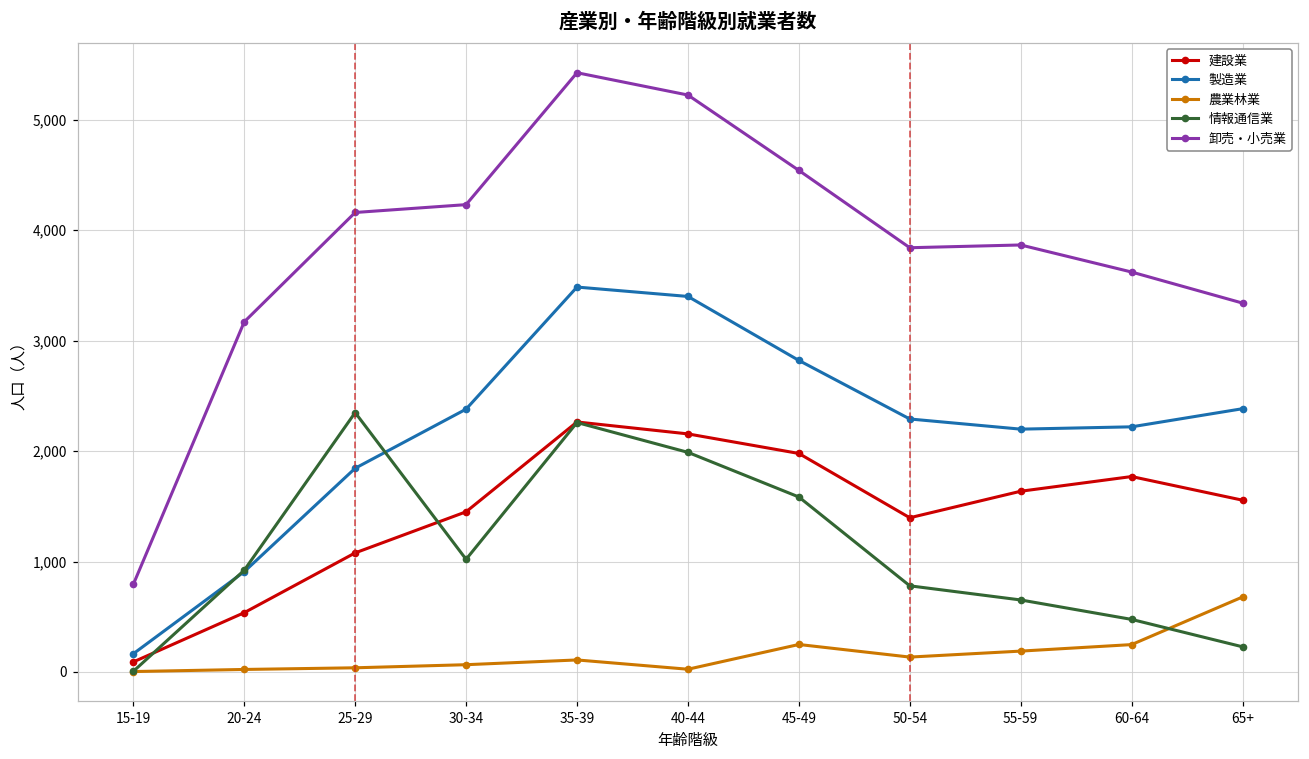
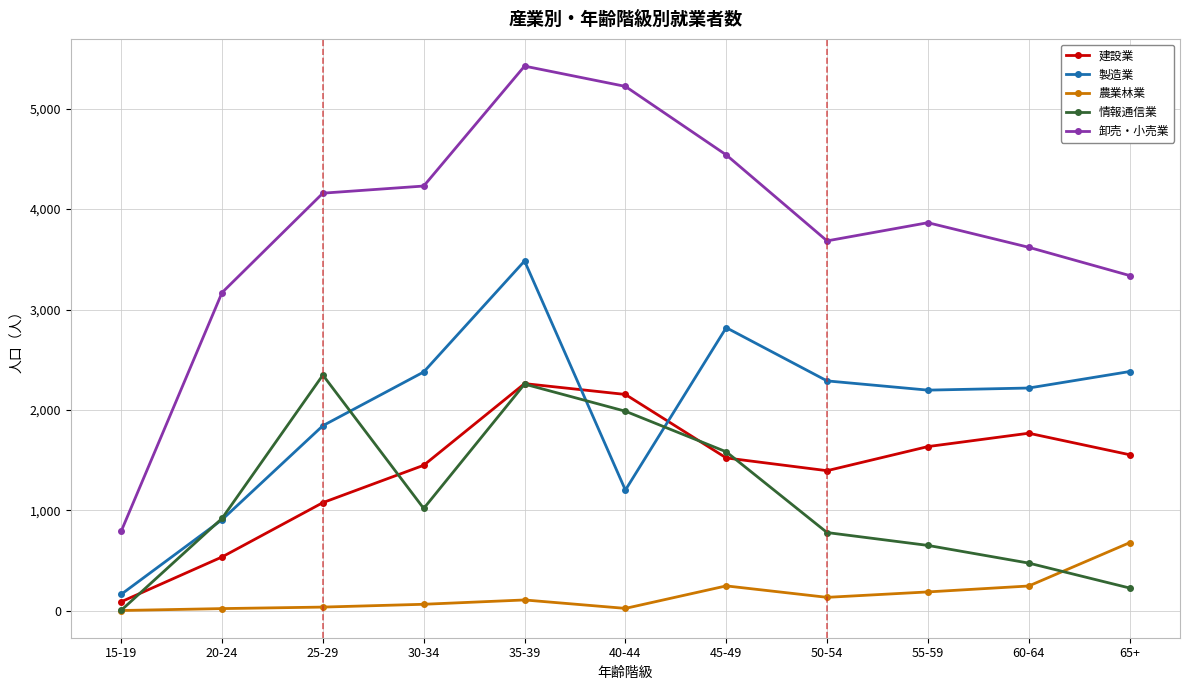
製造業, 40-44: 3,400 -> 1,200
建設業, 45-49: 1,980 -> 1,520
卸売・小売業, 50-54: 3,840 -> 3,680
